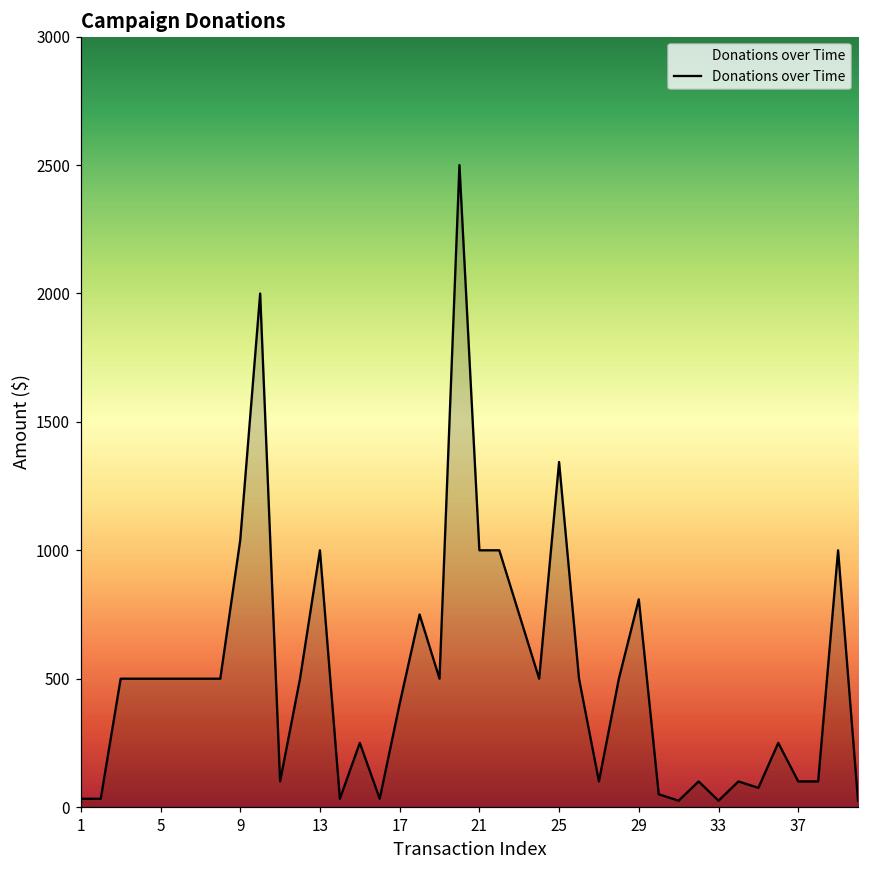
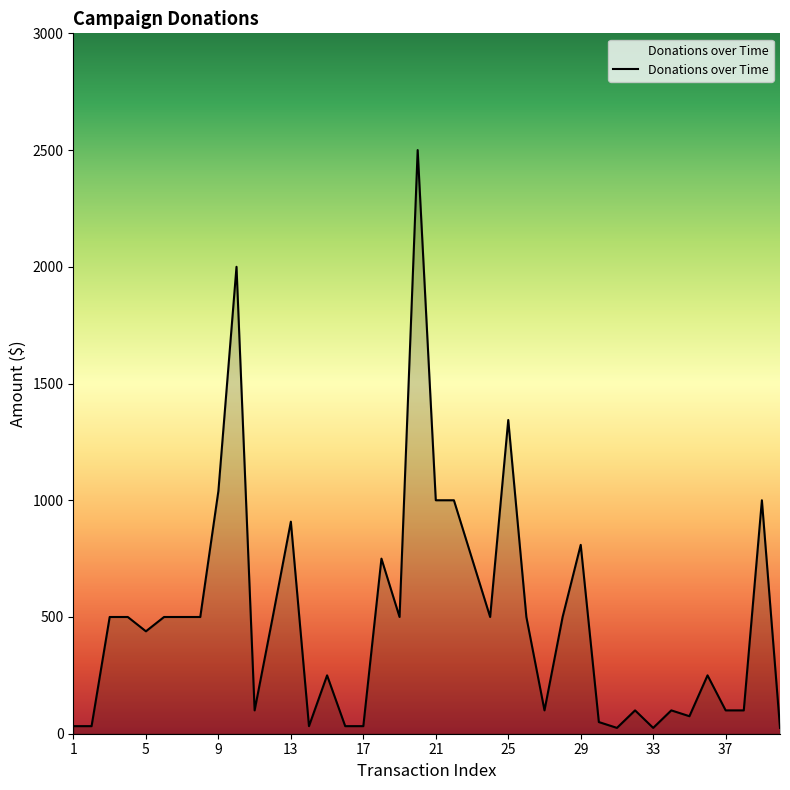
5: 500 -> 440
13: 1000 -> 910
17: 400 -> 30
